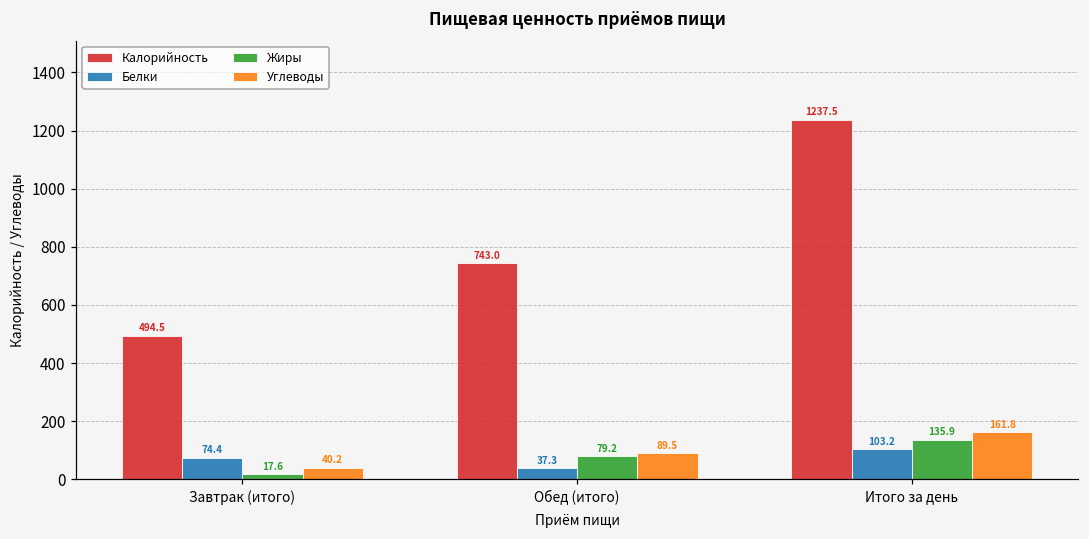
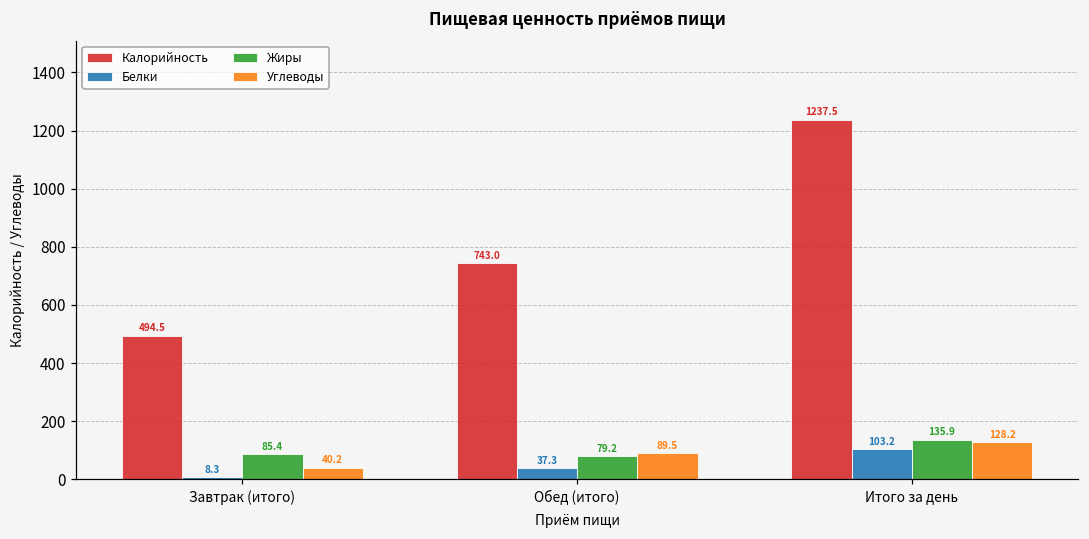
Белки, Завтрак (итого): 74.4 -> 8.3
Жиры, Завтрак (итого): 17.6 -> 85.4
Углеводы, Итого за день: 161.8 -> 128.2
